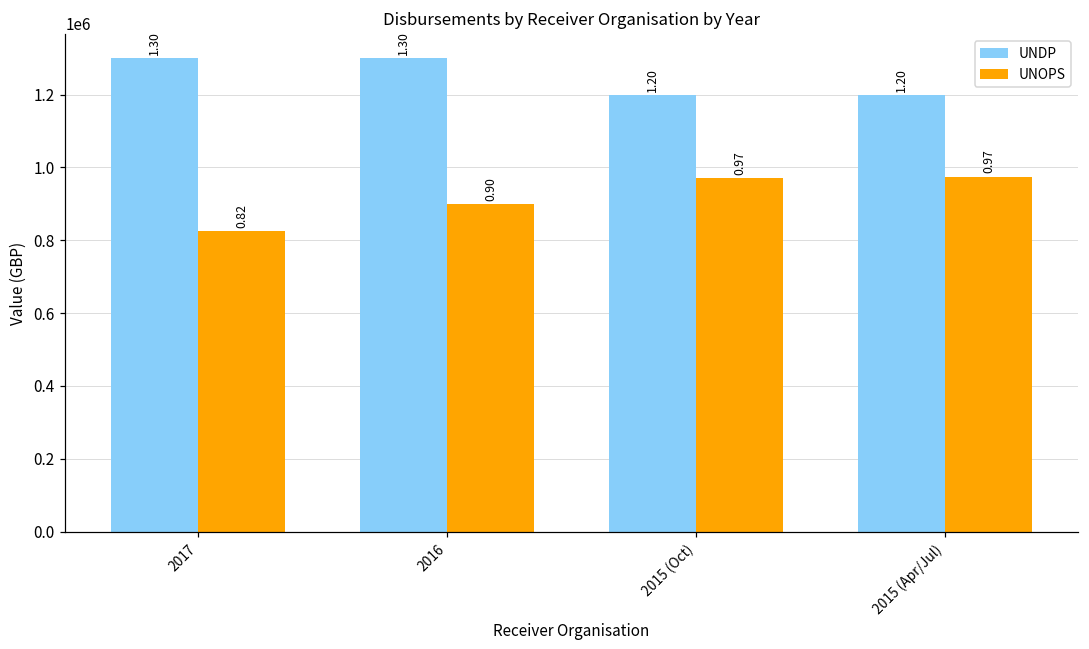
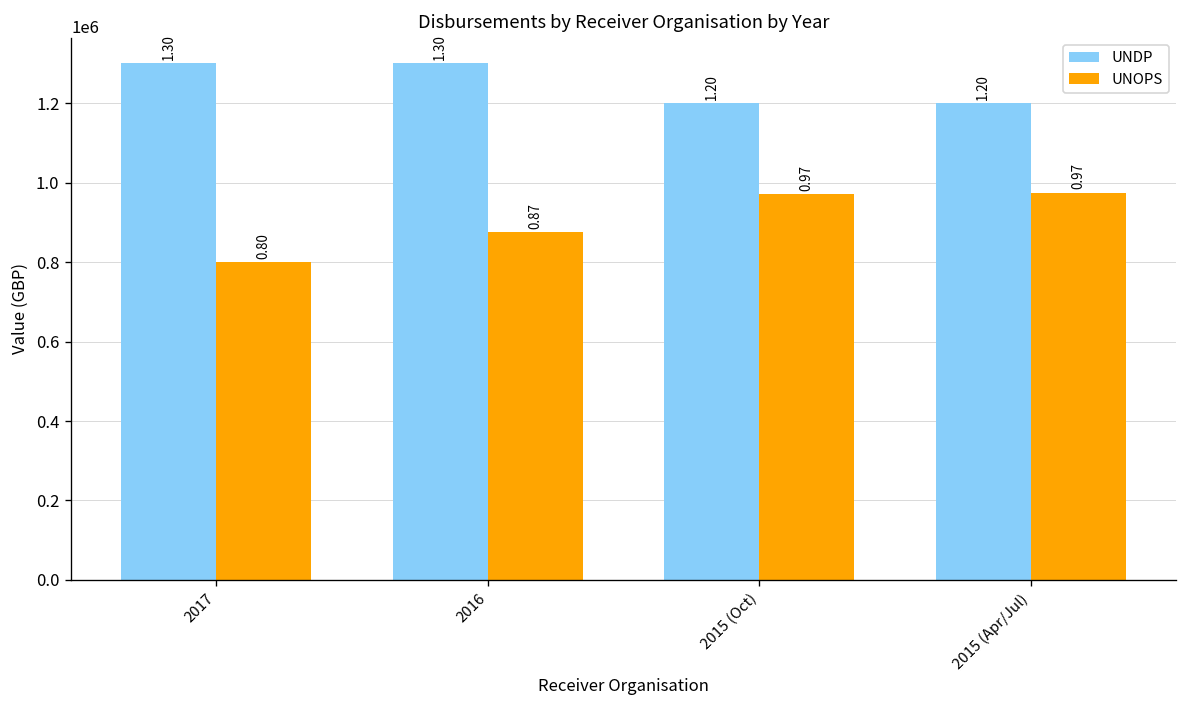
UNOPS, 2017: 0.82 -> 0.80
UNOPS, 2016: 0.90 -> 0.87
